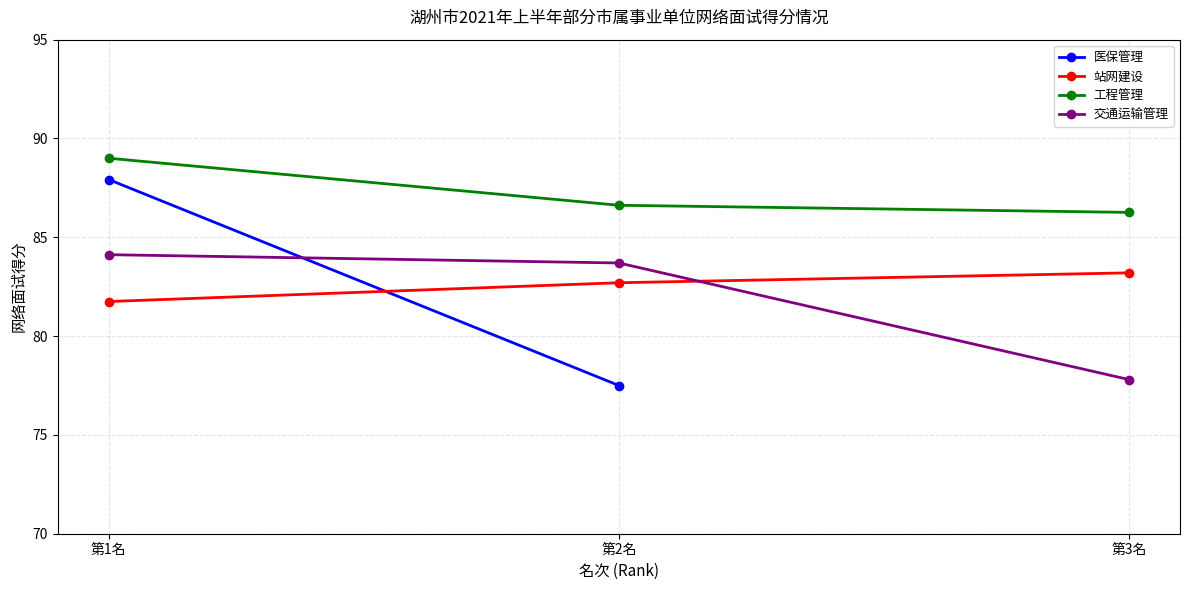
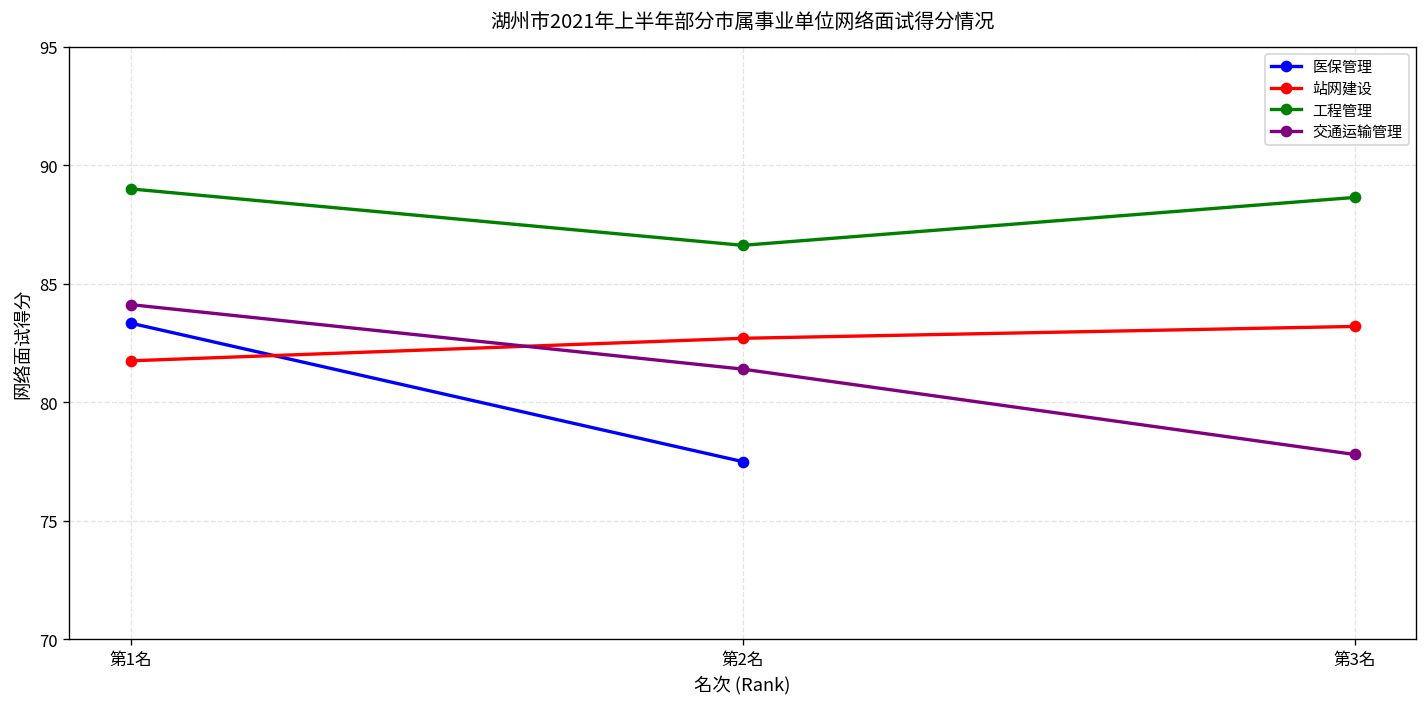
医保管理, 第1名: 87.9 -> 83.3
交通运输管理, 第2名: 83.7 -> 81.4
工程管理, 第3名: 86.3 -> 88.6
